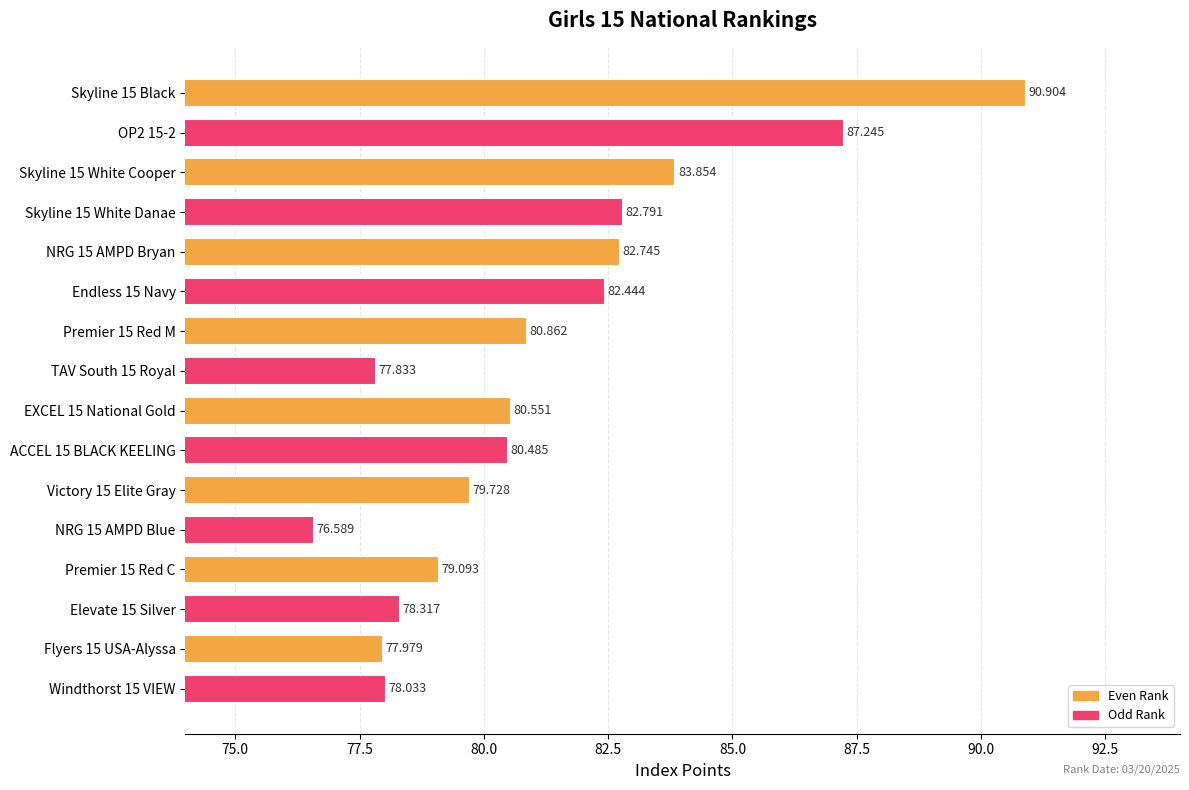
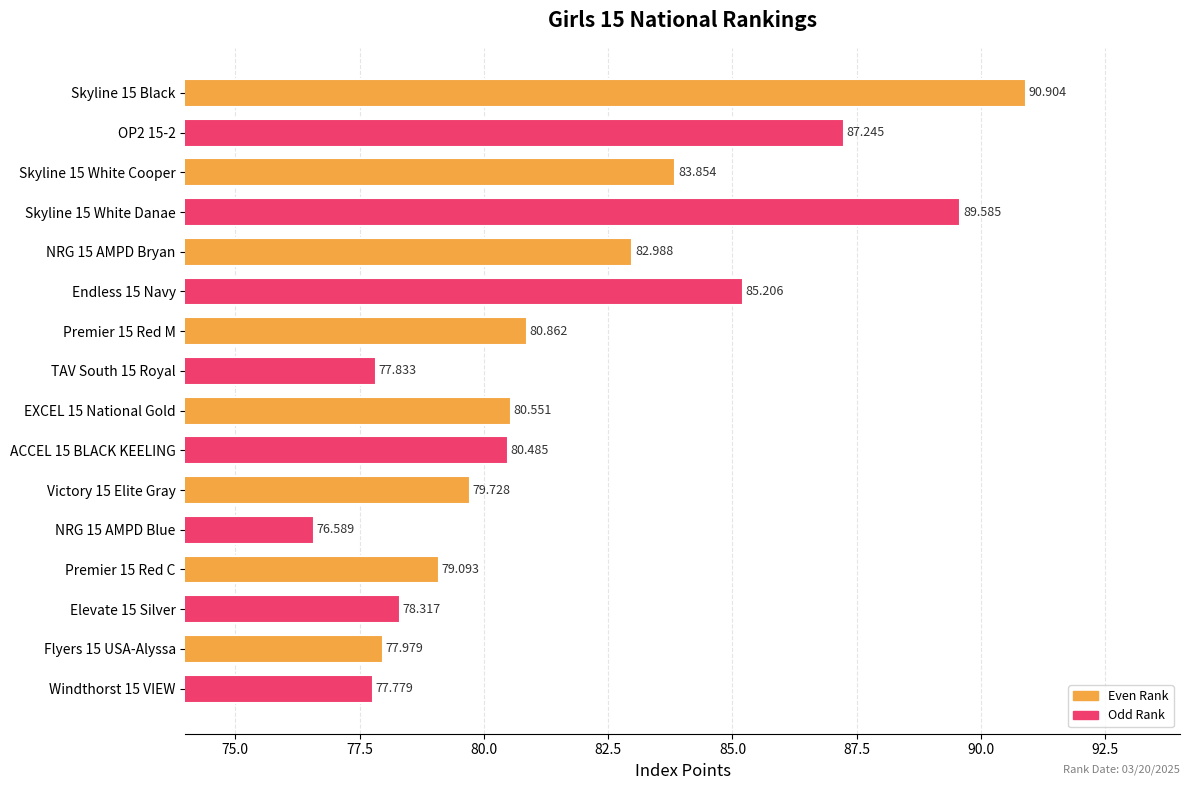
Skyline 15 White Danae: 82.791 -> 89.585
NRG 15 AMPD Bryan: 82.745 -> 82.988
Endless 15 Navy: 82.444 -> 85.206
Windthorst 15 VIEW: 78.033 -> 77.779
